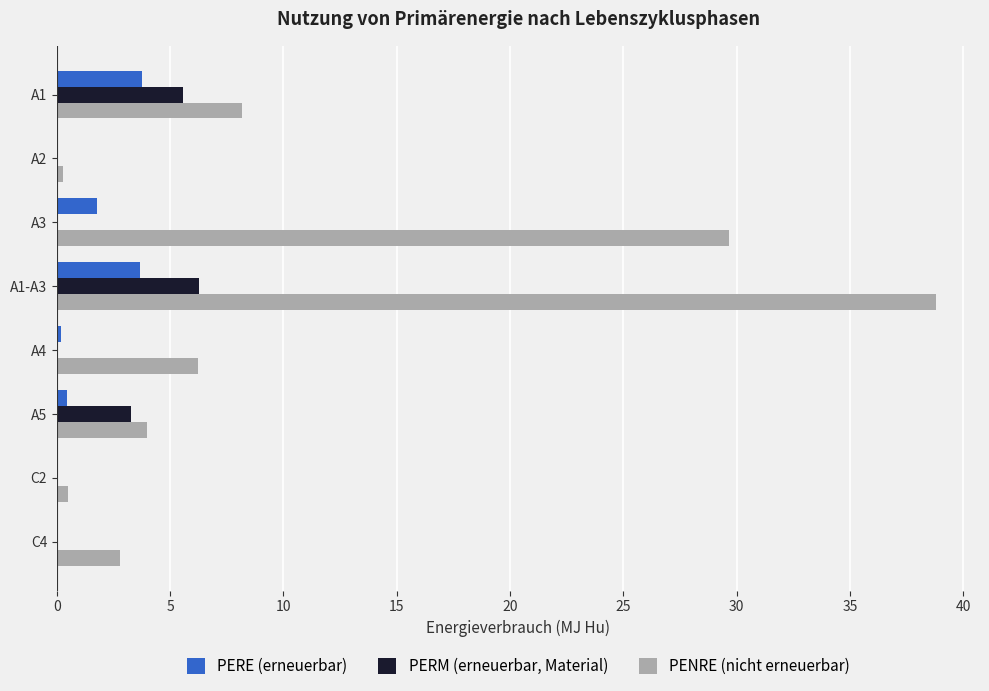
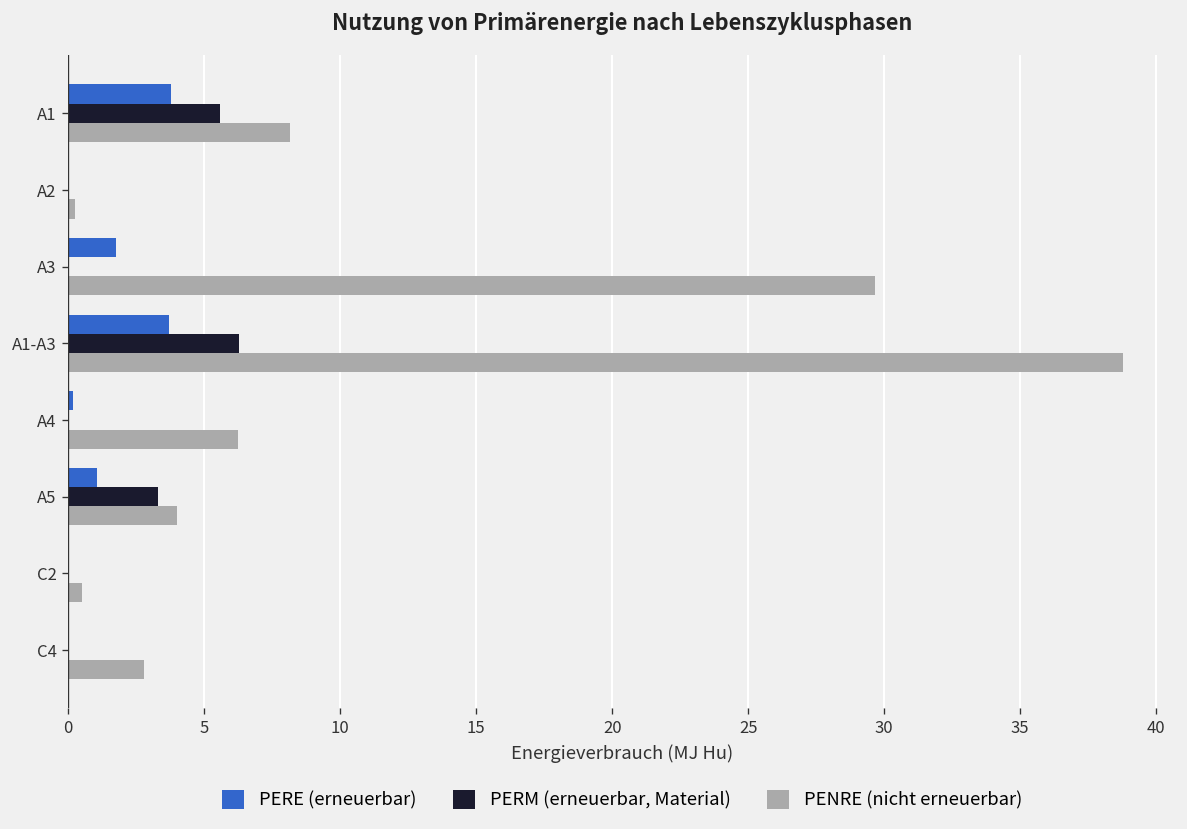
PERE (erneuerbar), A5: 0.4 -> 1.0
